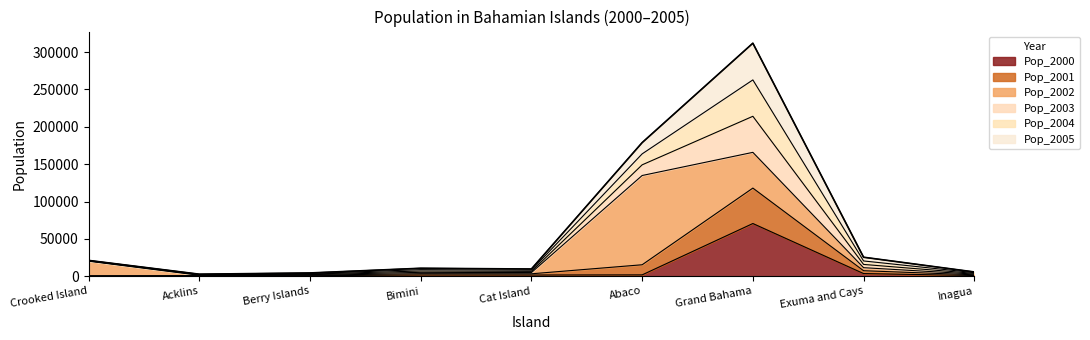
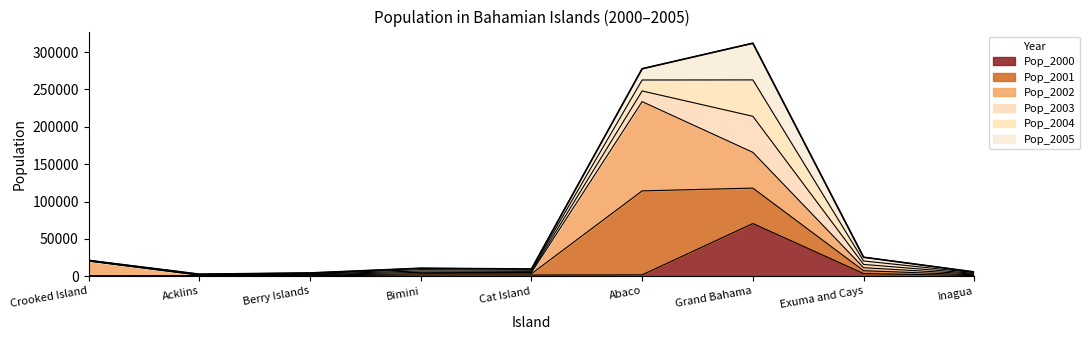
Pop_2001, Abaco: 10000 -> 110000
